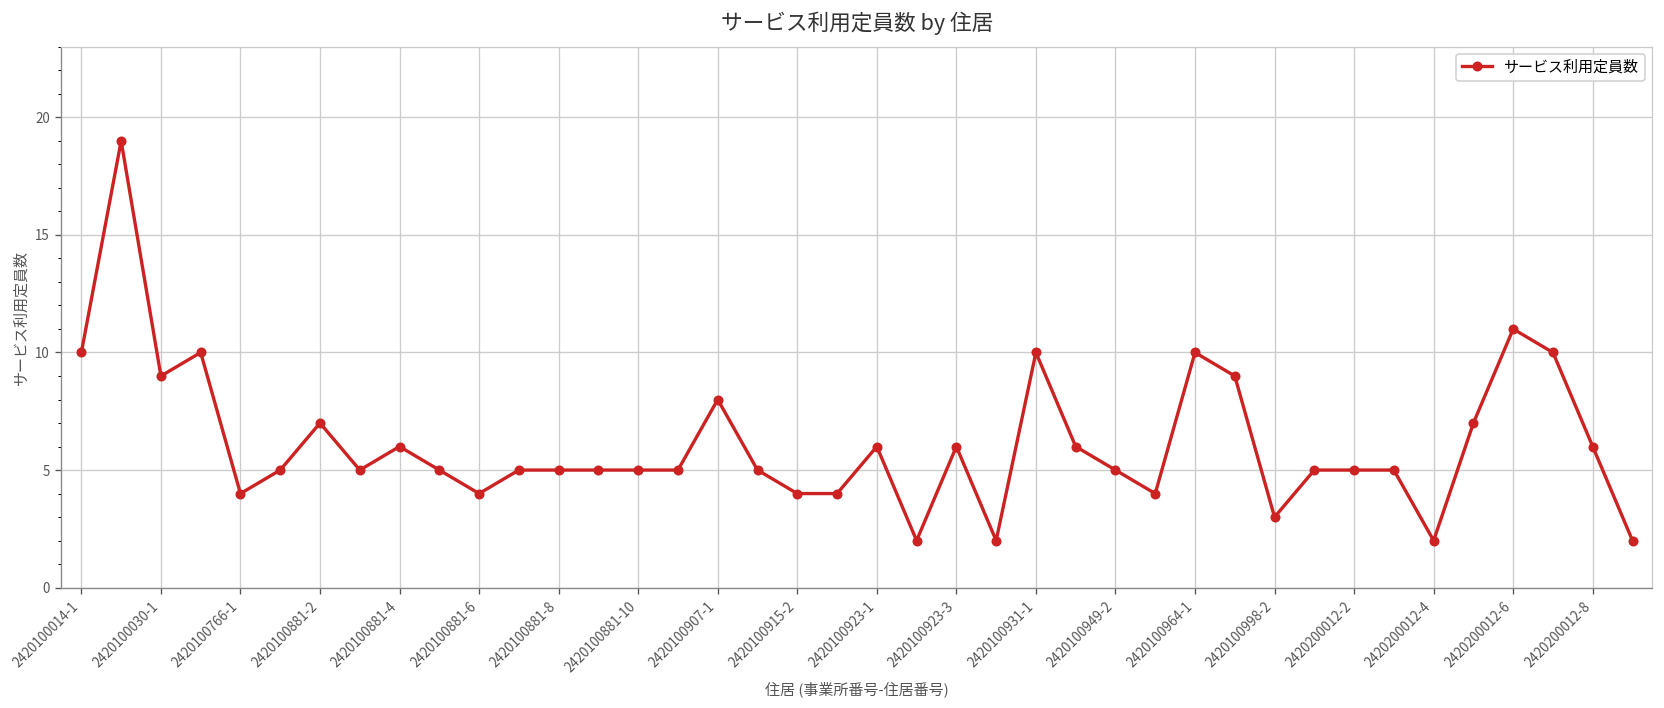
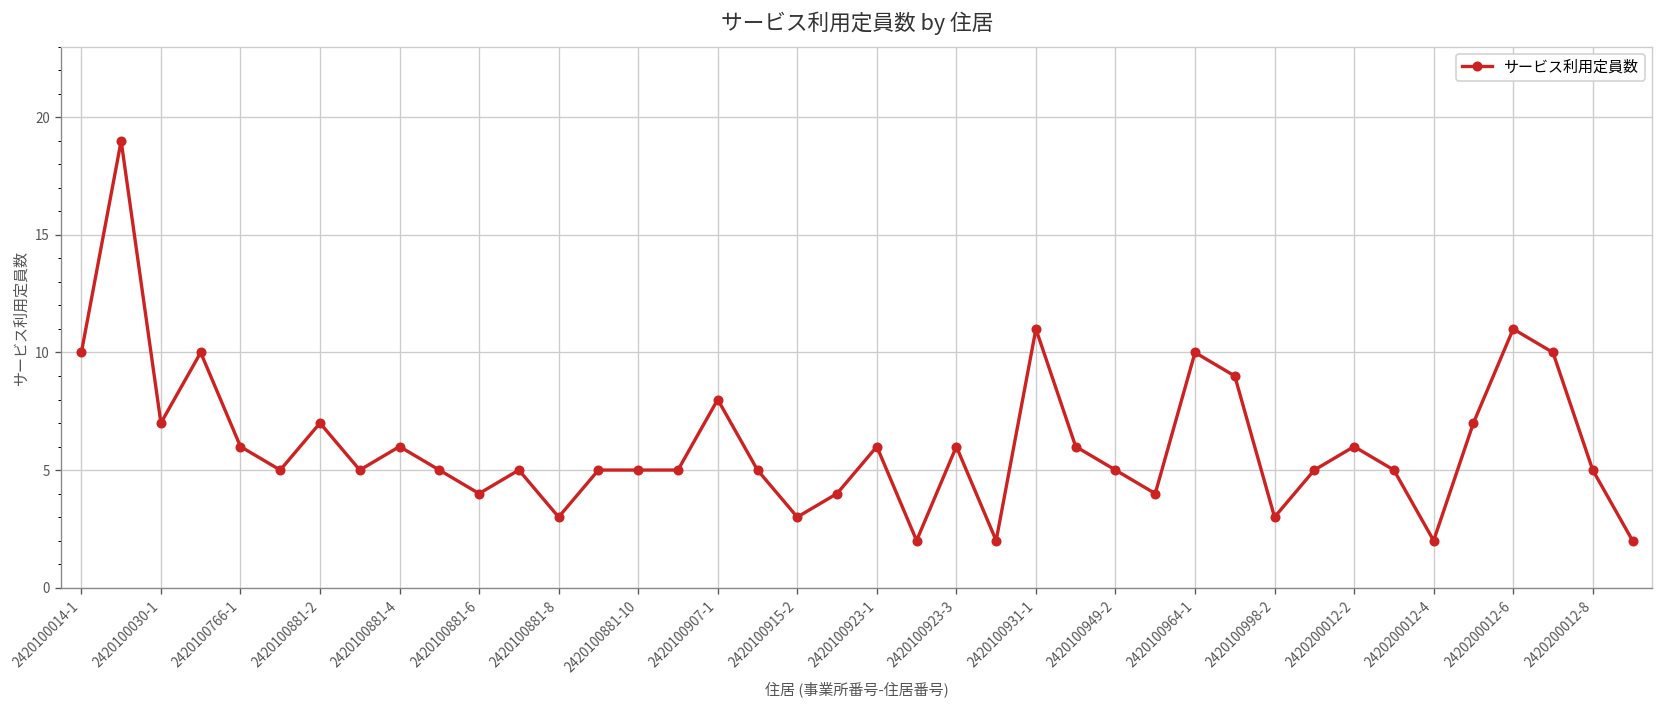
2420100030-1: 9 -> 7
2420100766-1: 4 -> 6
2420100881-8: 5 -> 3
2420100915-2: 4 -> 3
2420100931-1: 10 -> 11
2420200012-2: 5 -> 6
2420200012-8: 6 -> 5
